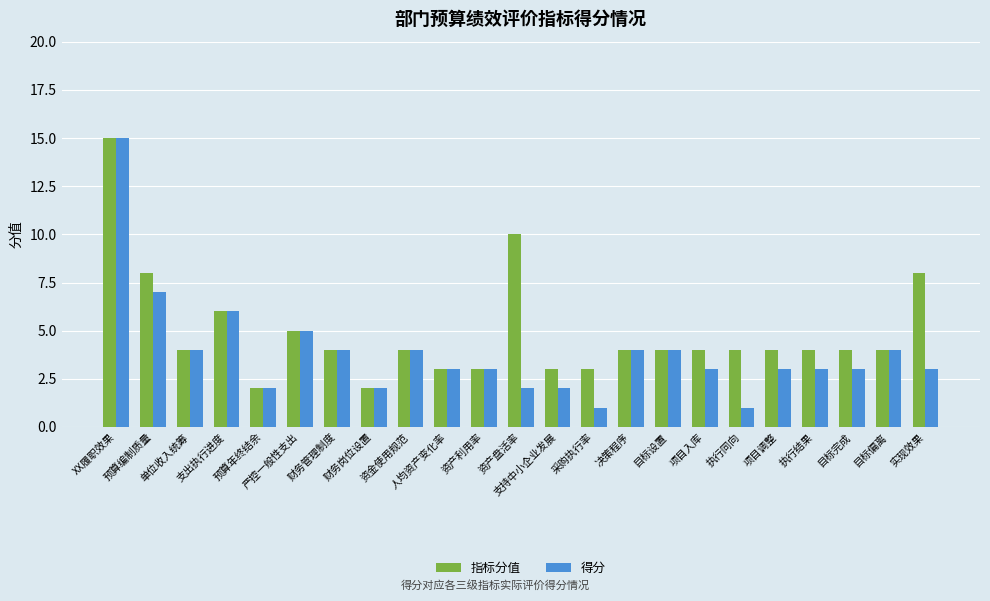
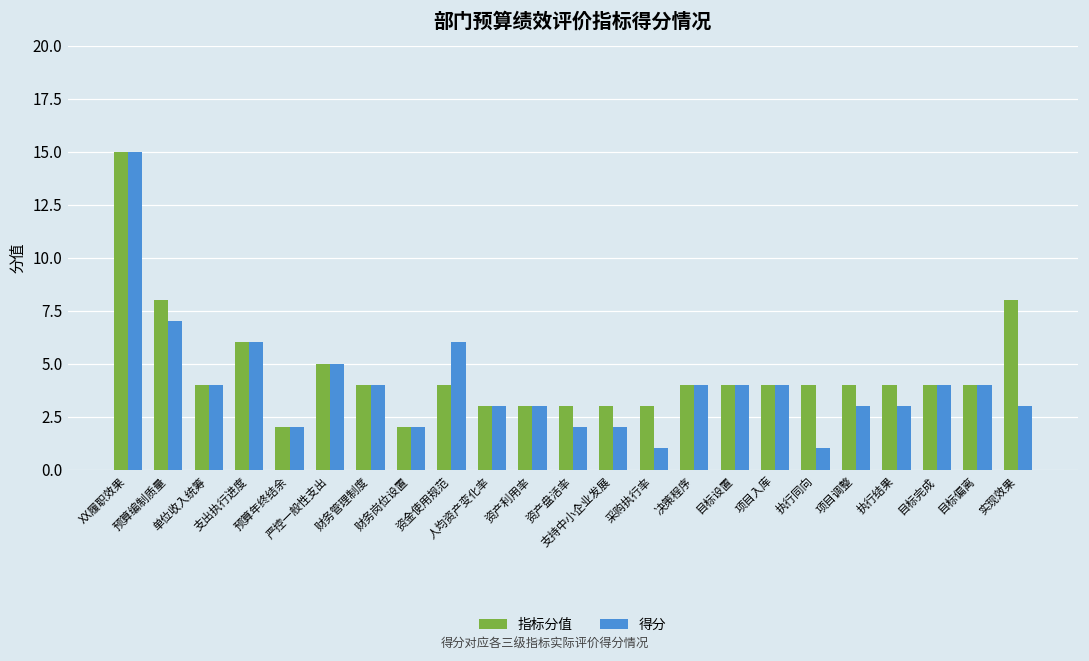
得分, 资金使用规范: 4 -> 6
指标分值, 资产盘活率: 10 -> 3
得分, 项目入库: 3 -> 4
得分, 目标完成: 3 -> 4
